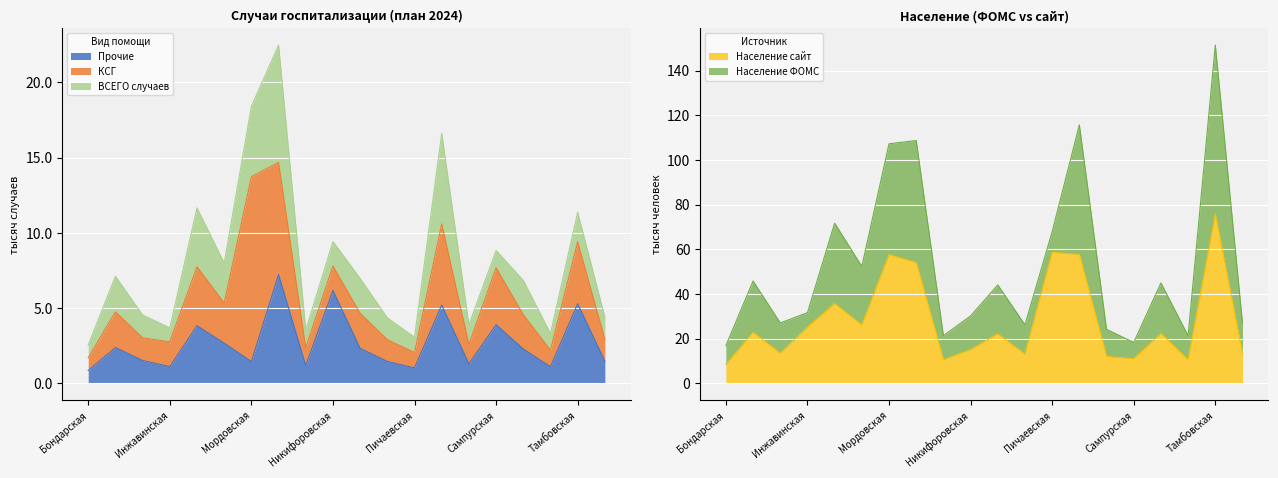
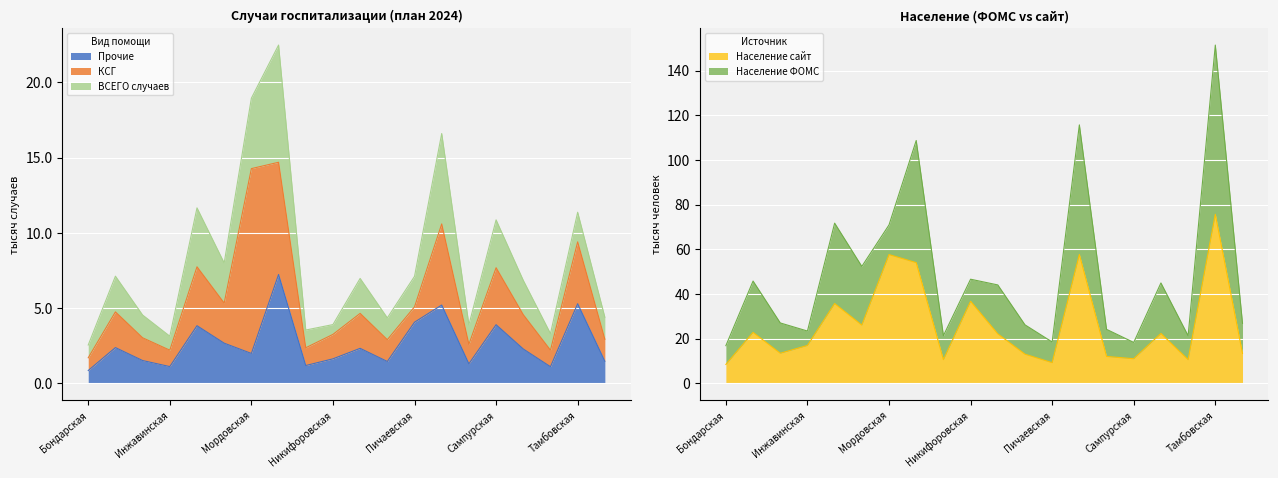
Случаи госпитализации (план 2024), КСГ, Инжавинская: 1.6 -> 1.1
Случаи госпитализации (план 2024), Прочие, Мордовская: 1.4 -> 2.0
Случаи госпитализации (план 2024), Прочие, Никифоровская: 6.2 -> 1.6
Случаи госпитализации (план 2024), ВСЕГО случаев, Никифоровская: 1.6 -> 0.7
Случаи госпитализации (план 2024), Прочие, Пичаевская: 1.0 -> 4.1
Случаи госпитализации (план 2024), ВСЕГО случаев, Пичаевская: 1.0 -> 2.0
Случаи госпитализации (план 2024), ВСЕГО случаев, Сампурская: 1.1 -> 3.2
Население (ФОМС vs сайт), Население сайт, Инжавинская: 25 -> 17
Население (ФОМС vs сайт), Население ФОМС, Мордовская: 50 -> 13
Население (ФОМС vs сайт), Население сайт, Никифоровская: 15 -> 37
Население (ФОМС vs сайт), Население ФОМС, Никифоровская: 15 -> 10
Население (ФОМС vs сайт), Население сайт, Пичаевская: 59 -> 9
